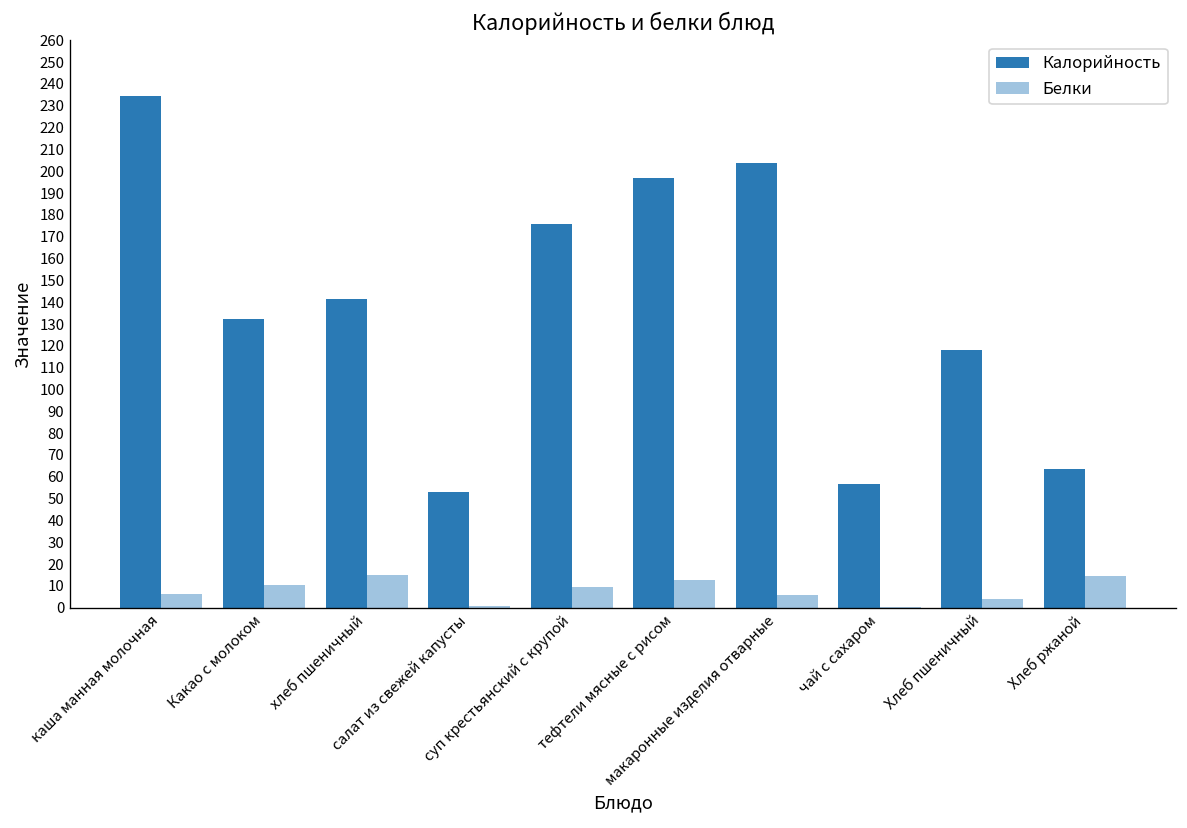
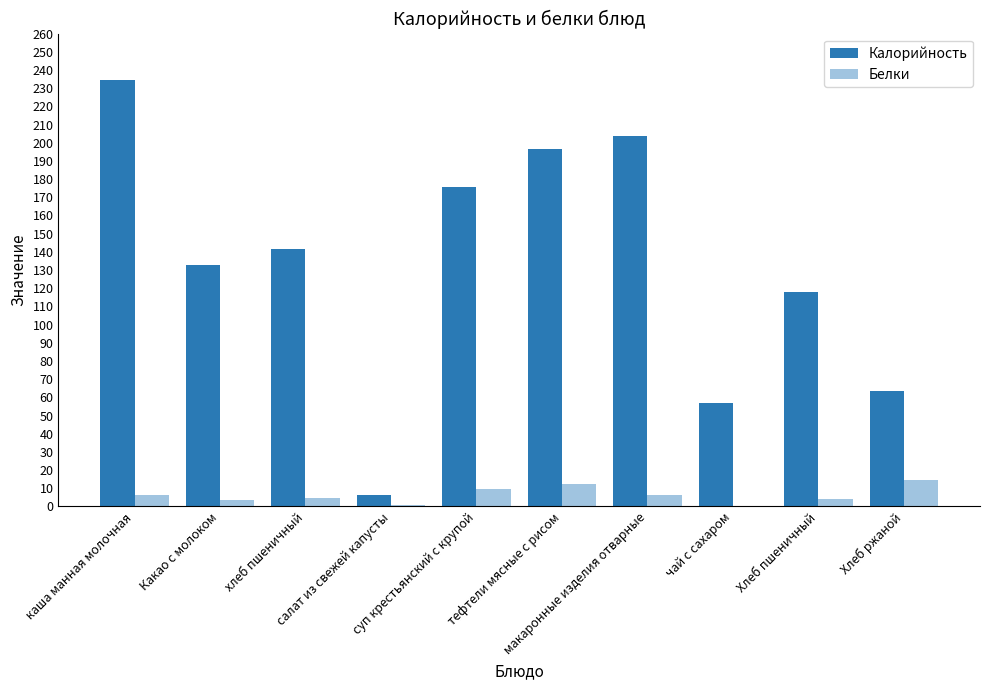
Белки, Какао с молоком: 10 -> 4
Белки, хлеб пшеничный: 15 -> 5
Калорийность, салат из свежей капусты: 53 -> 6
